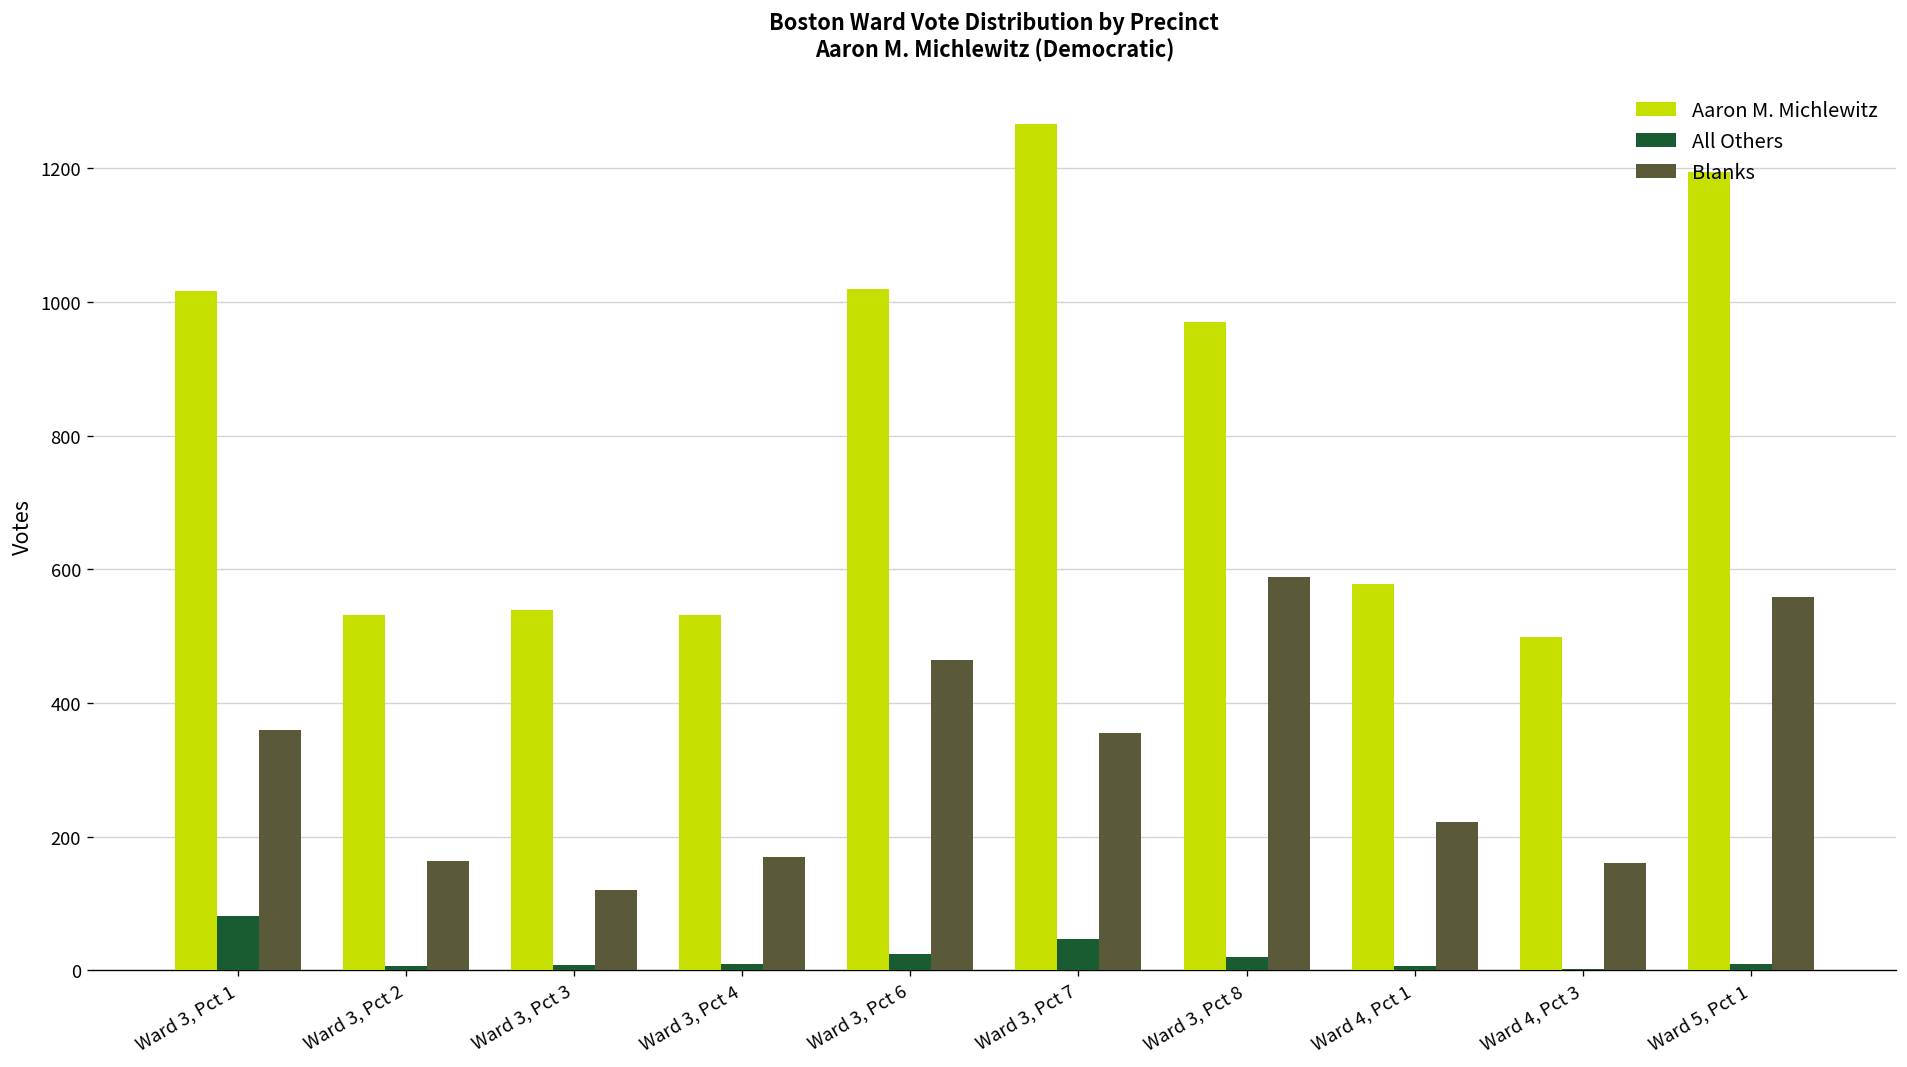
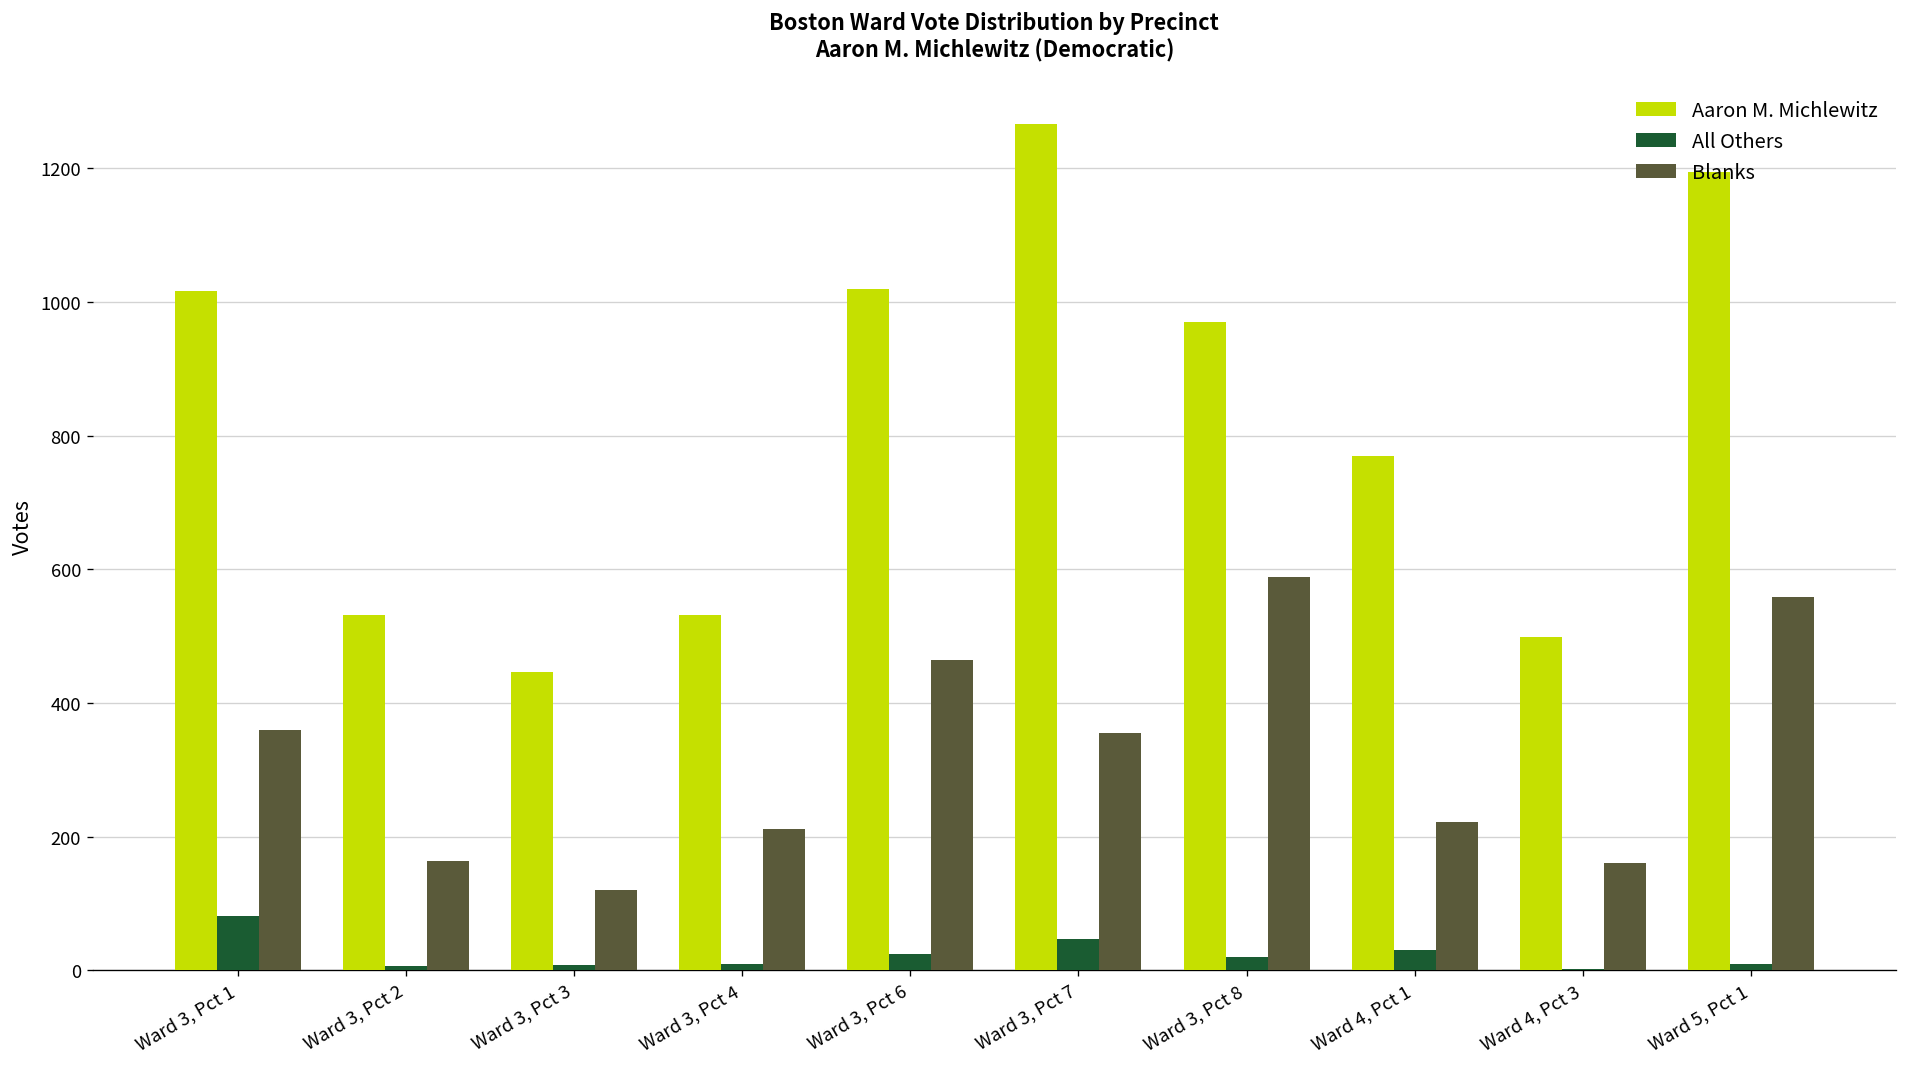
Aaron M. Michlewitz, Ward 3, Pct 3: 540 -> 450
Blanks, Ward 3, Pct 4: 170 -> 210
Aaron M. Michlewitz, Ward 4, Pct 1: 580 -> 770
All Others, Ward 4, Pct 1: 10 -> 30
